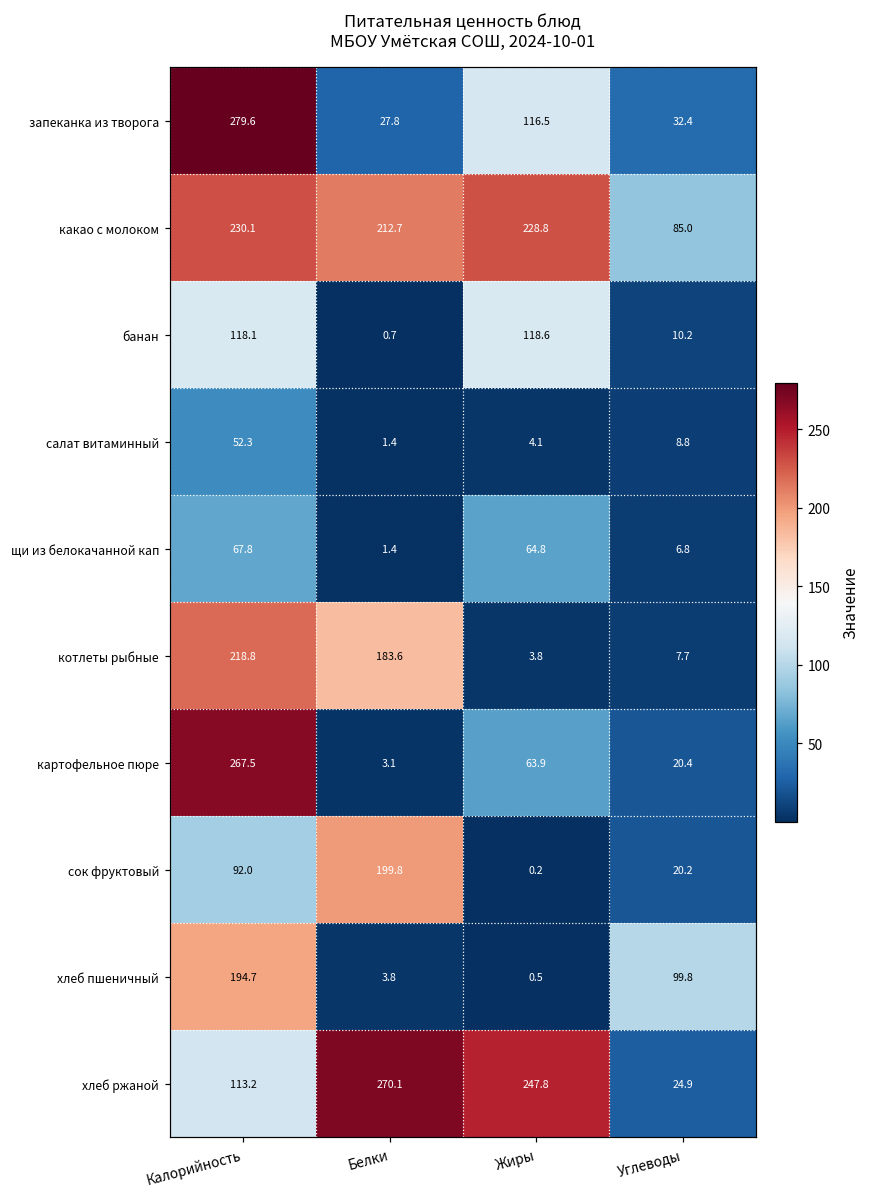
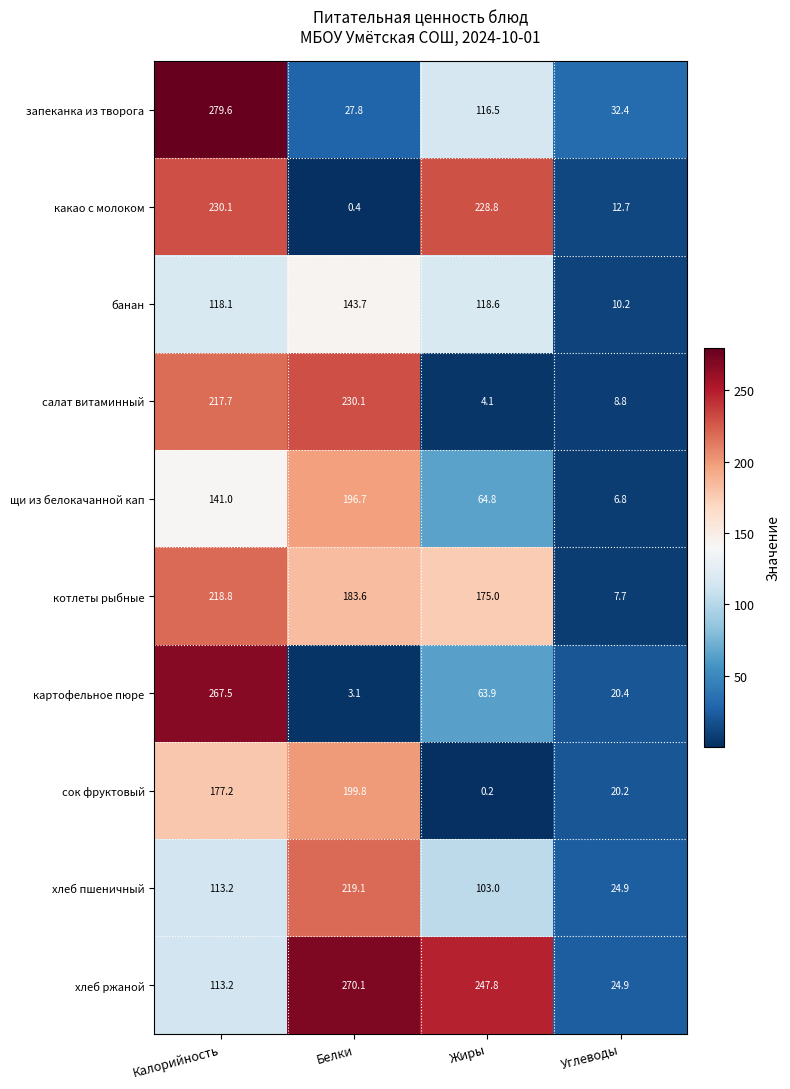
какао с молоком, Белки: 212.7 -> 0.4
какао с молоком, Углеводы: 85.0 -> 12.7
банан, Белки: 0.7 -> 143.7
салат витаминный, Калорийность: 52.3 -> 217.7
салат витаминный, Белки: 1.4 -> 230.1
щи из белокачанной кап, Калорийность: 67.8 -> 141.0
щи из белокачанной кап, Белки: 1.4 -> 196.7
котлеты рыбные, Жиры: 3.8 -> 175.0
сок фруктовый, Калорийность: 92.0 -> 177.2
хлеб пшеничный, Калорийность: 194.7 -> 113.2
хлеб пшеничный, Белки: 3.8 -> 219.1
хлеб пшеничный, Жиры: 0.5 -> 103.0
хлеб пшеничный, Углеводы: 99.8 -> 24.9
